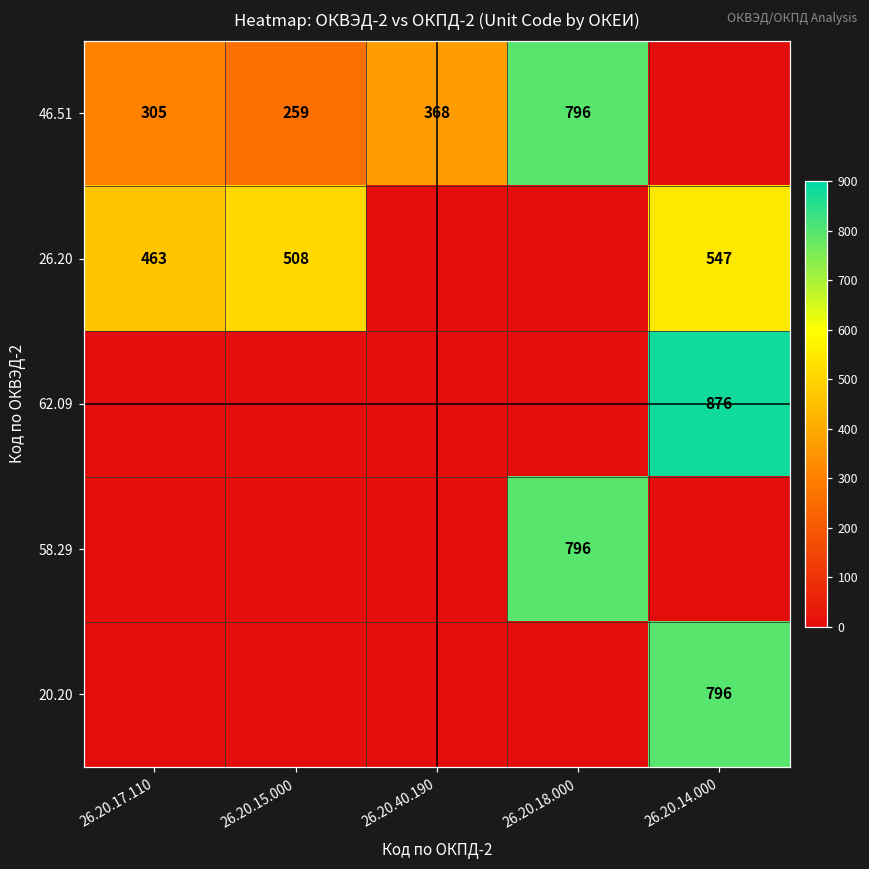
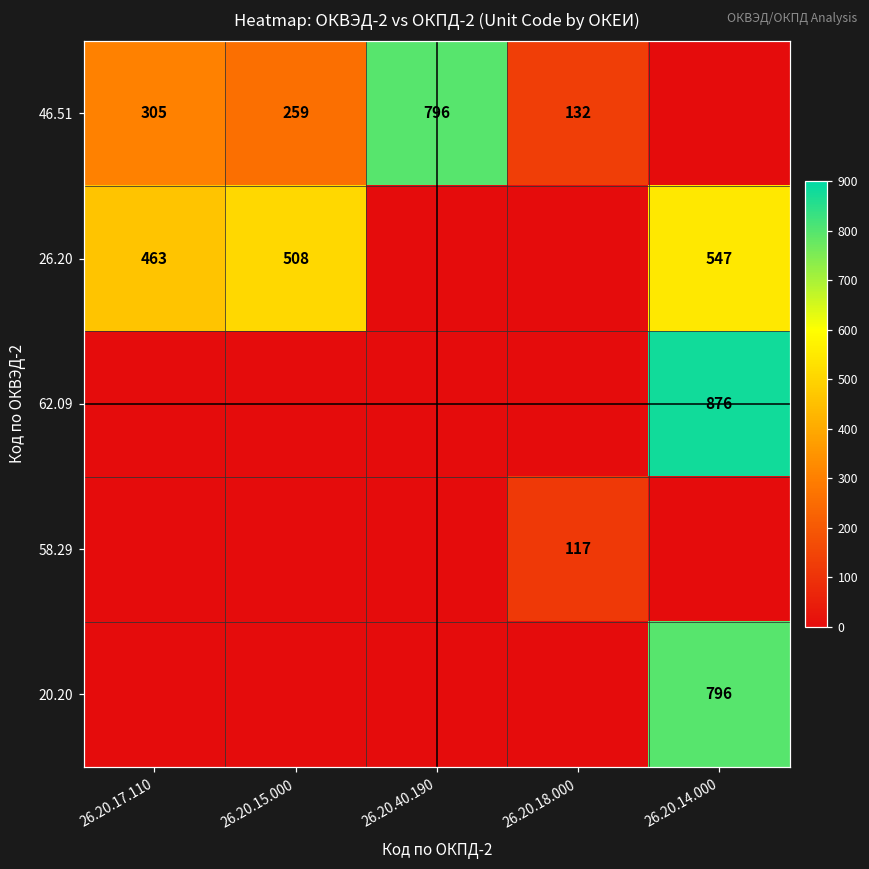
46.51, 26.20.40.190: 368 -> 796
46.51, 26.20.18.000: 796 -> 132
58.29, 26.20.18.000: 796 -> 117
